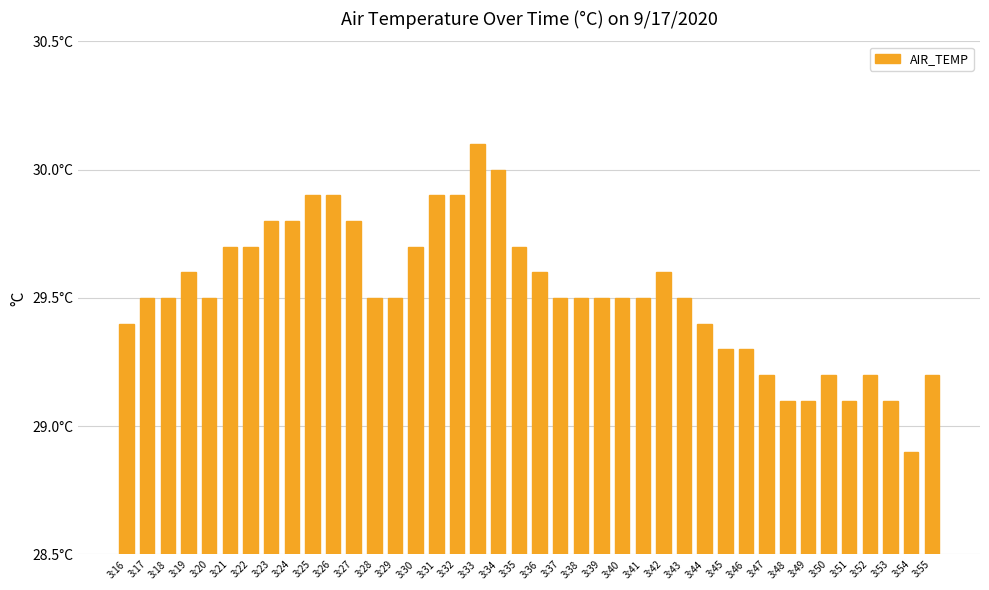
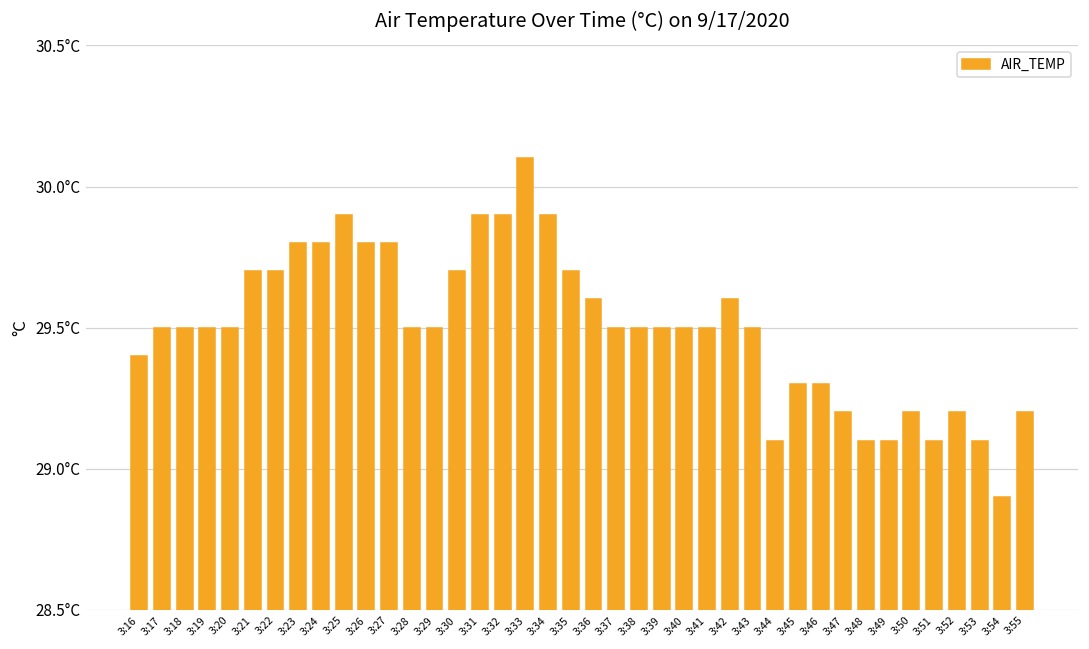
3:19: 29.6°C -> 29.5°C
3:26: 29.9°C -> 29.8°C
3:34: 30.0°C -> 29.9°C
3:44: 29.4°C -> 29.1°C
